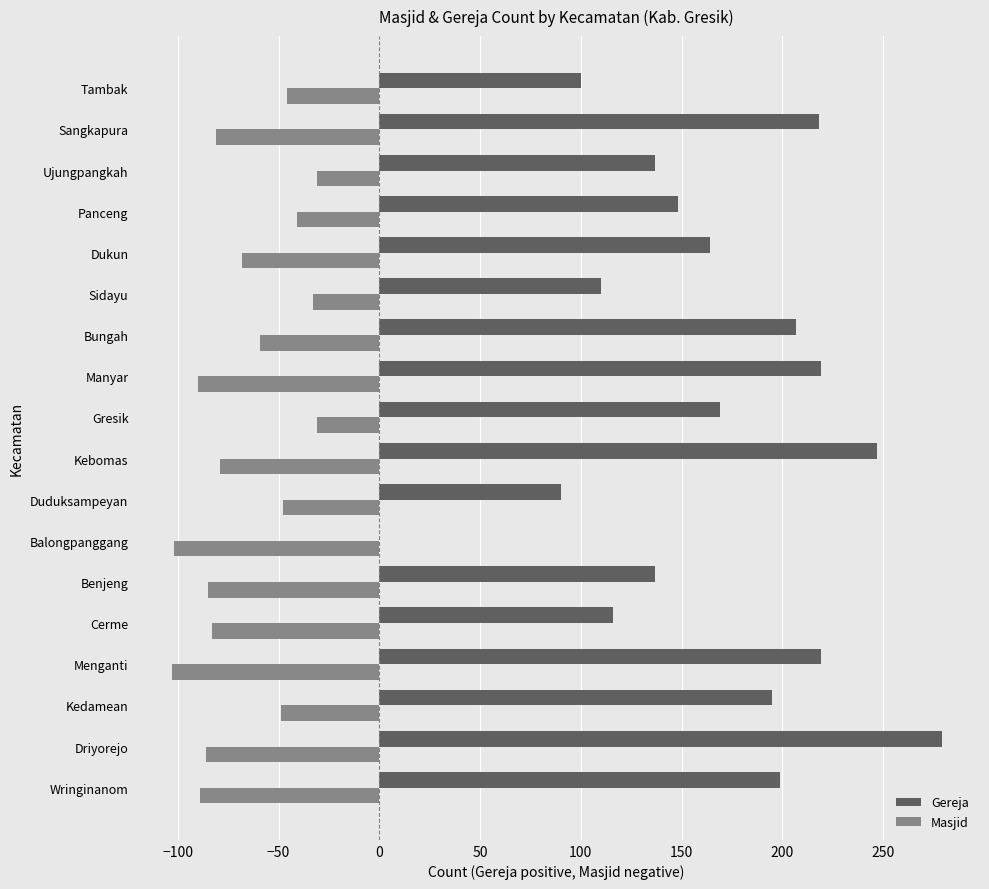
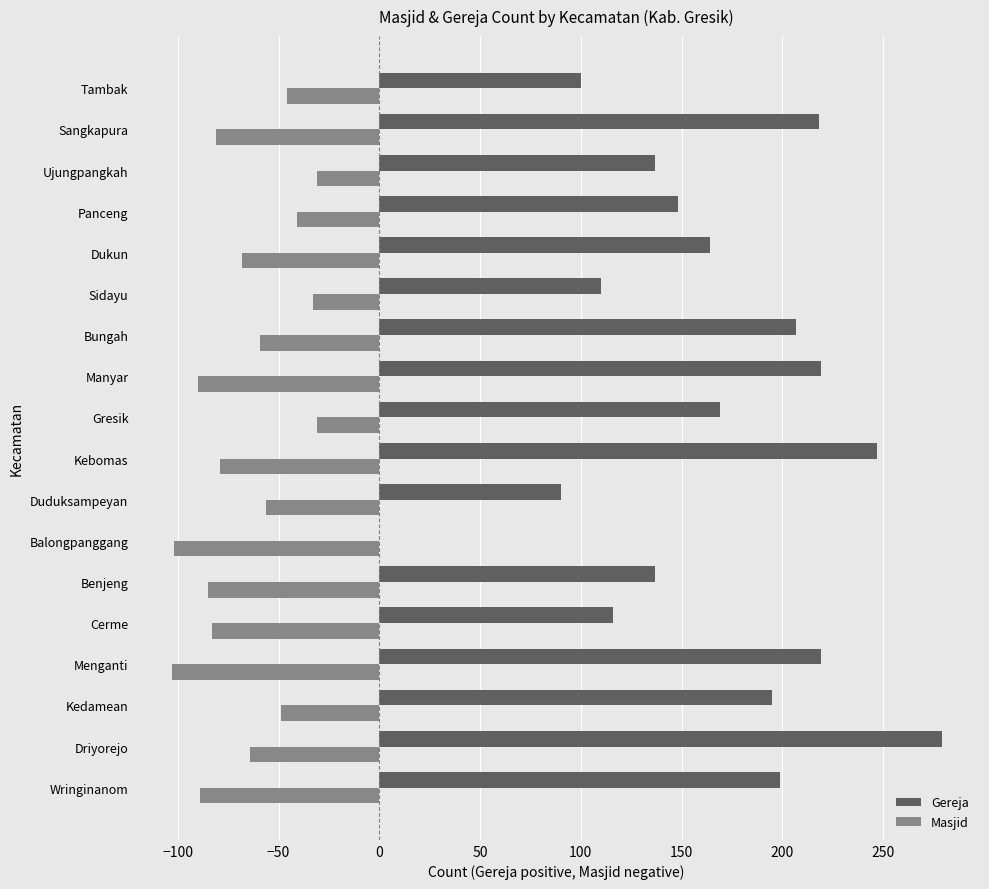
Masjid, Duduksampeyan: -48 -> -56
Masjid, Driyorejo: -86 -> -64
